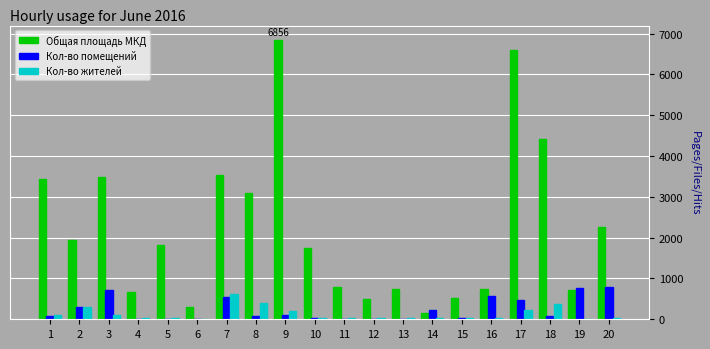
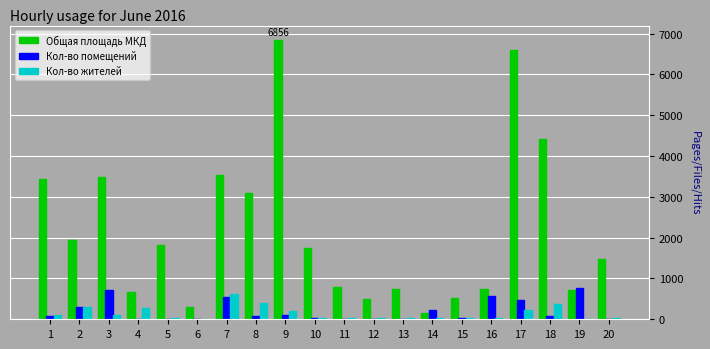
Кол-во жителей, 4: 0 -> 300
Общая площадь МКД, 20: 2300 -> 1500
Кол-во помещений, 20: 800 -> 0
